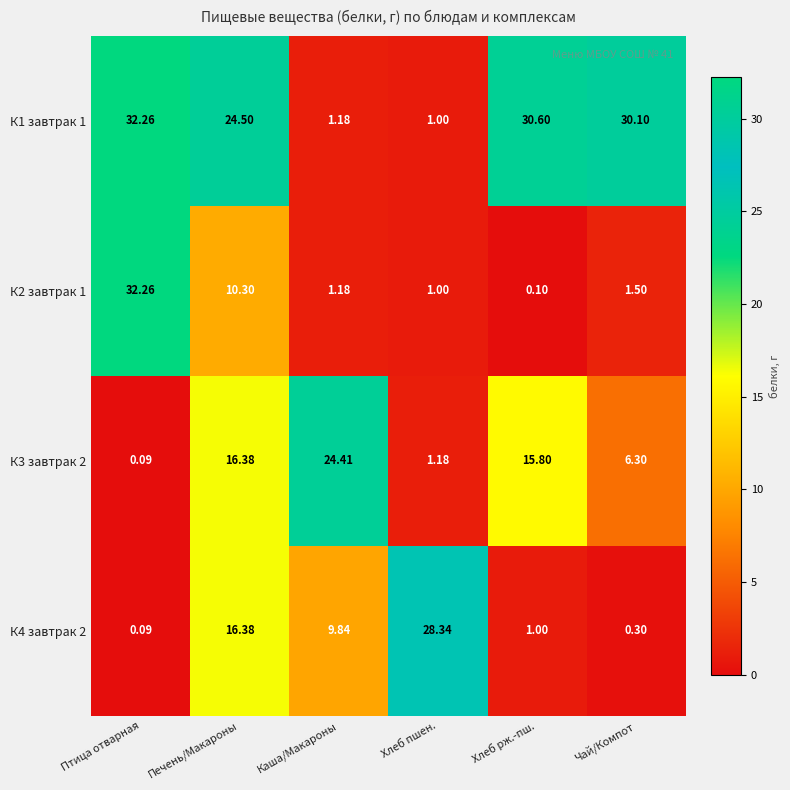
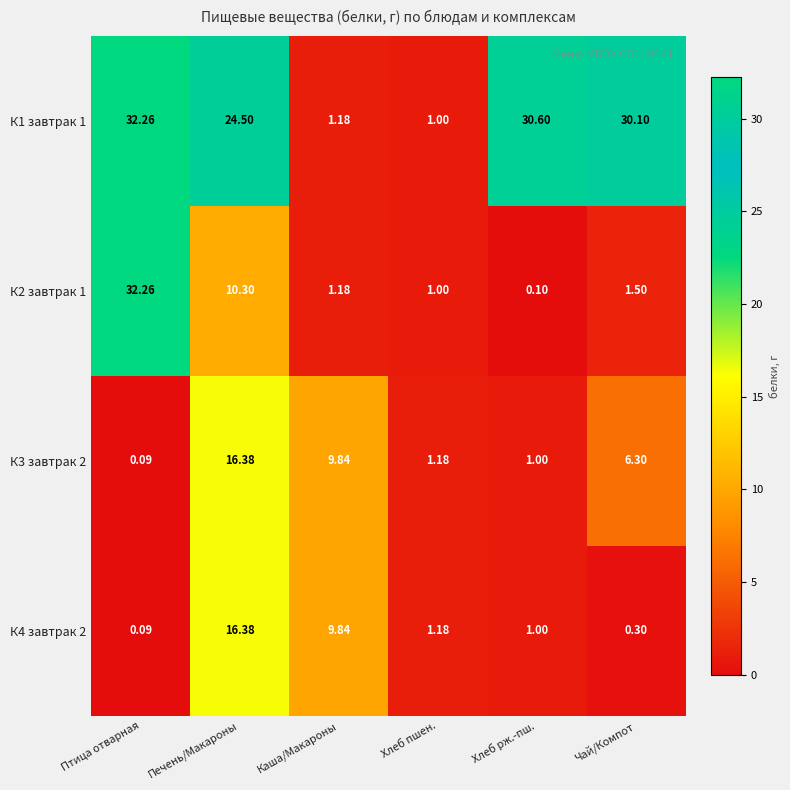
К3 завтрак 2, Каша/Макароны: 24.41 -> 9.84
К3 завтрак 2, Хлеб рж.-пш.: 15.80 -> 1.00
К4 завтрак 2, Хлеб пшен.: 28.34 -> 1.18
